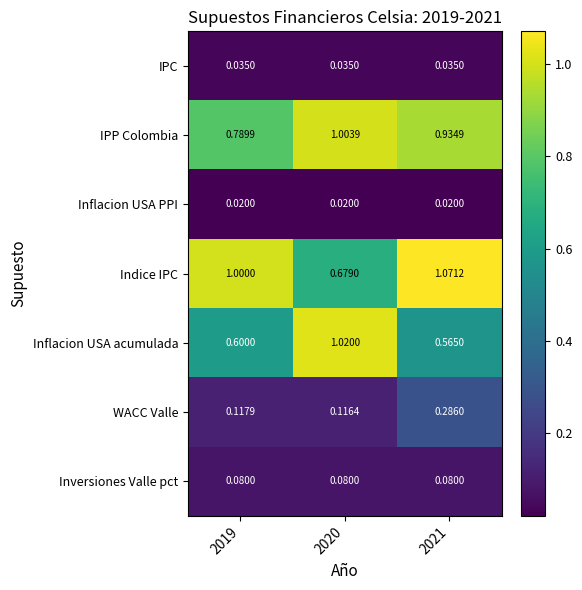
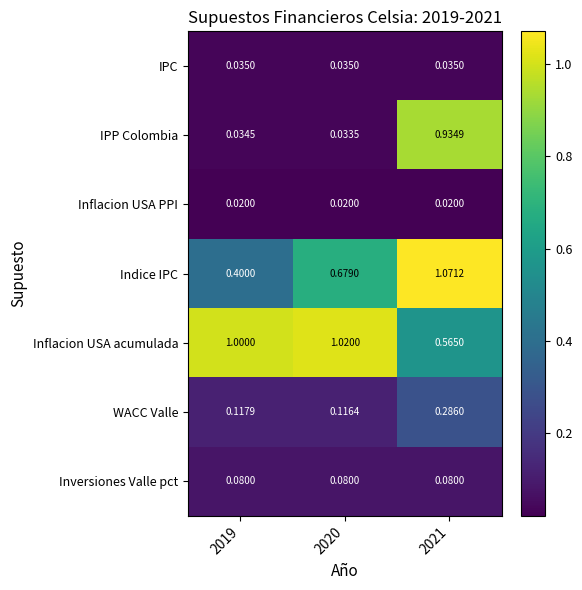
IPP Colombia, 2019: 0.7899 -> 0.0345
IPP Colombia, 2020: 1.0039 -> 0.0335
Indice IPC, 2019: 1.0000 -> 0.4000
Inflacion USA acumulada, 2019: 0.6000 -> 1.0000
